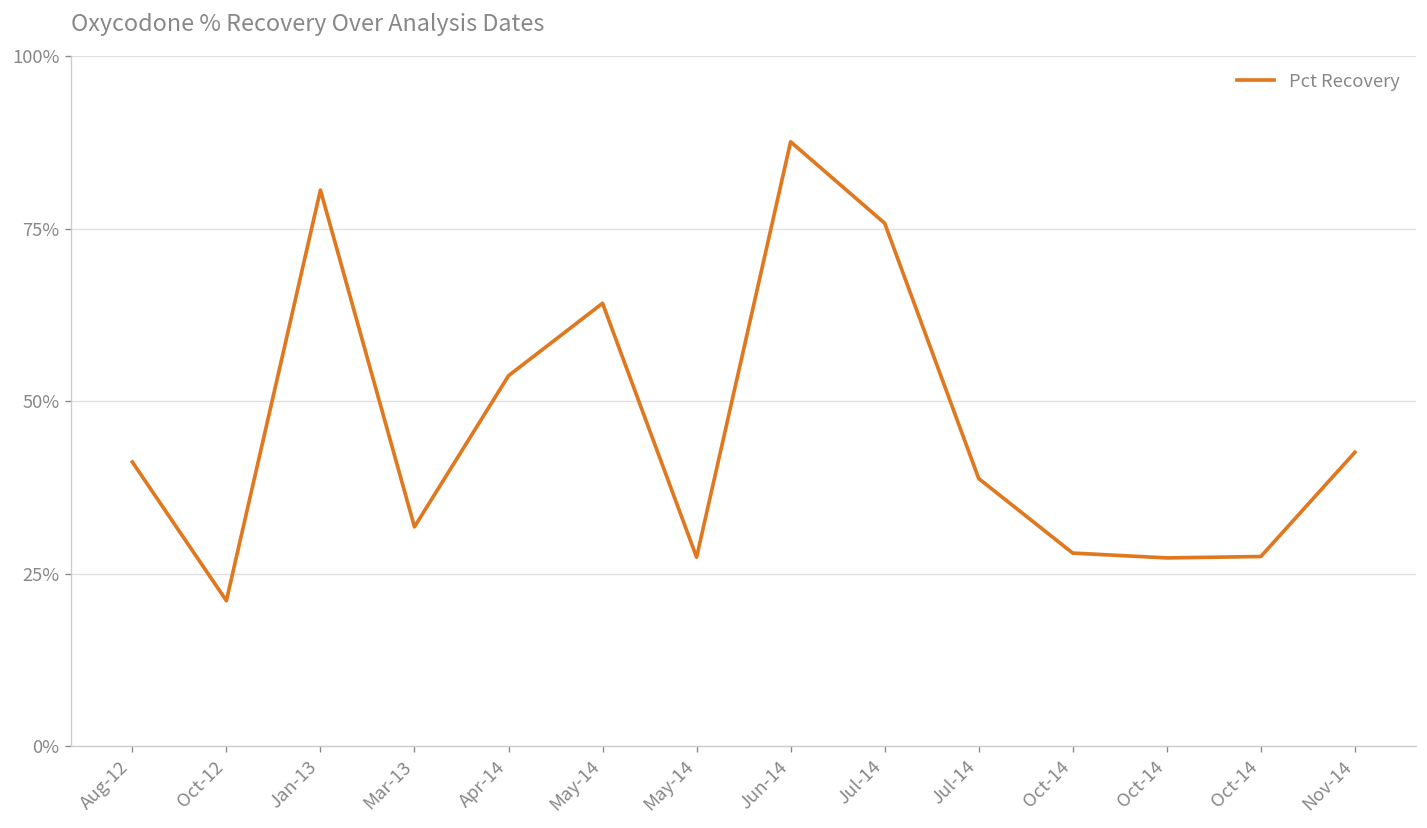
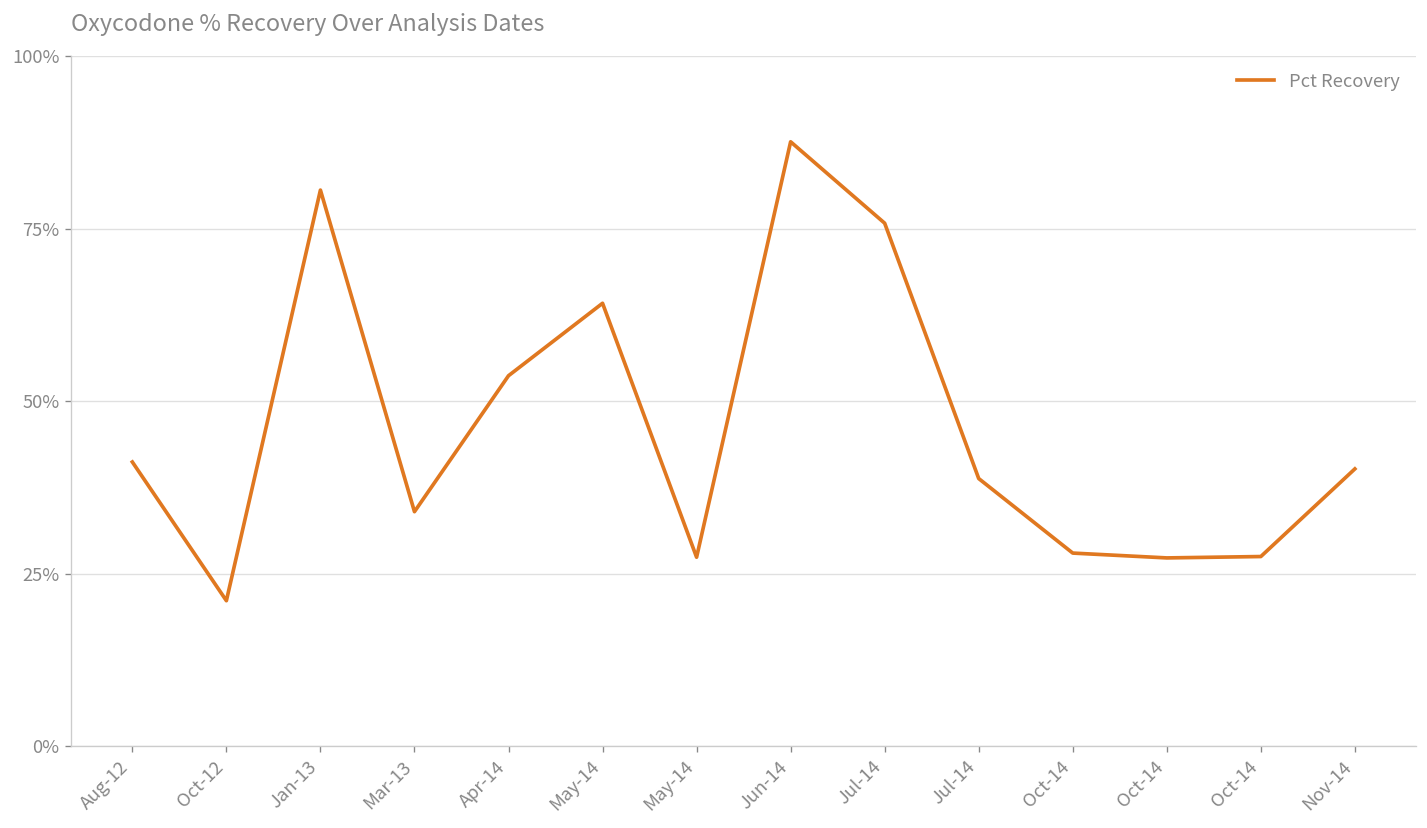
Mar-13: 32% -> 34%
Nov-14: 43% -> 40%
